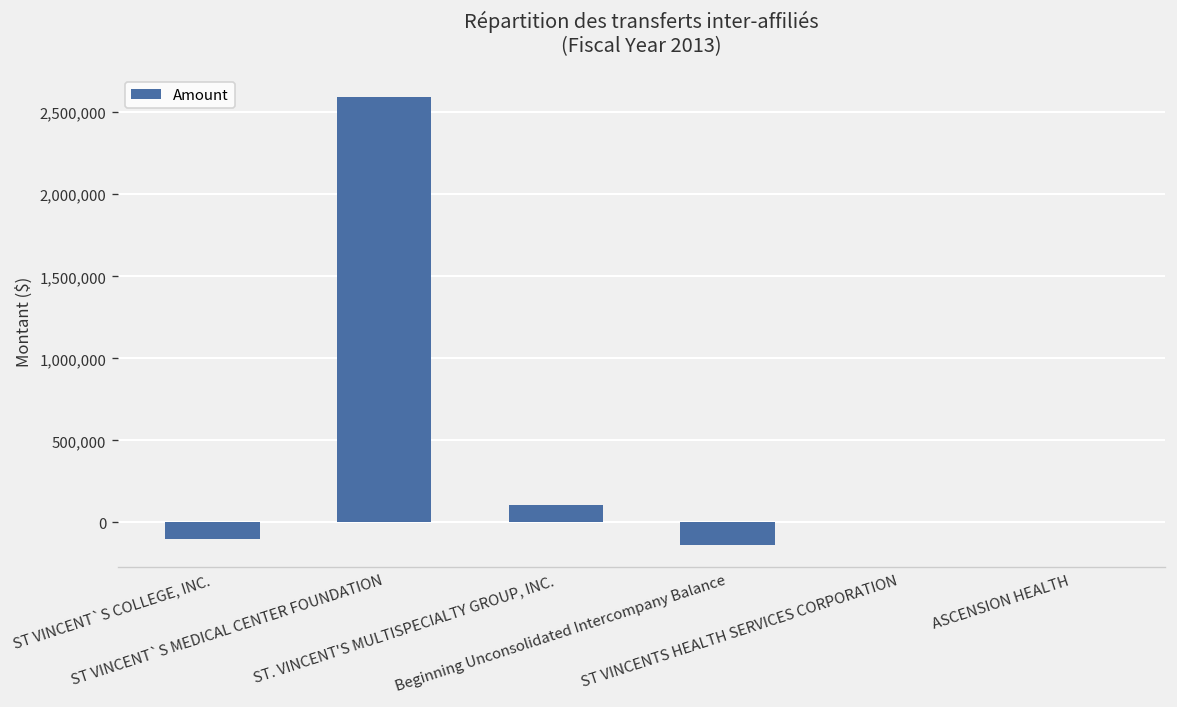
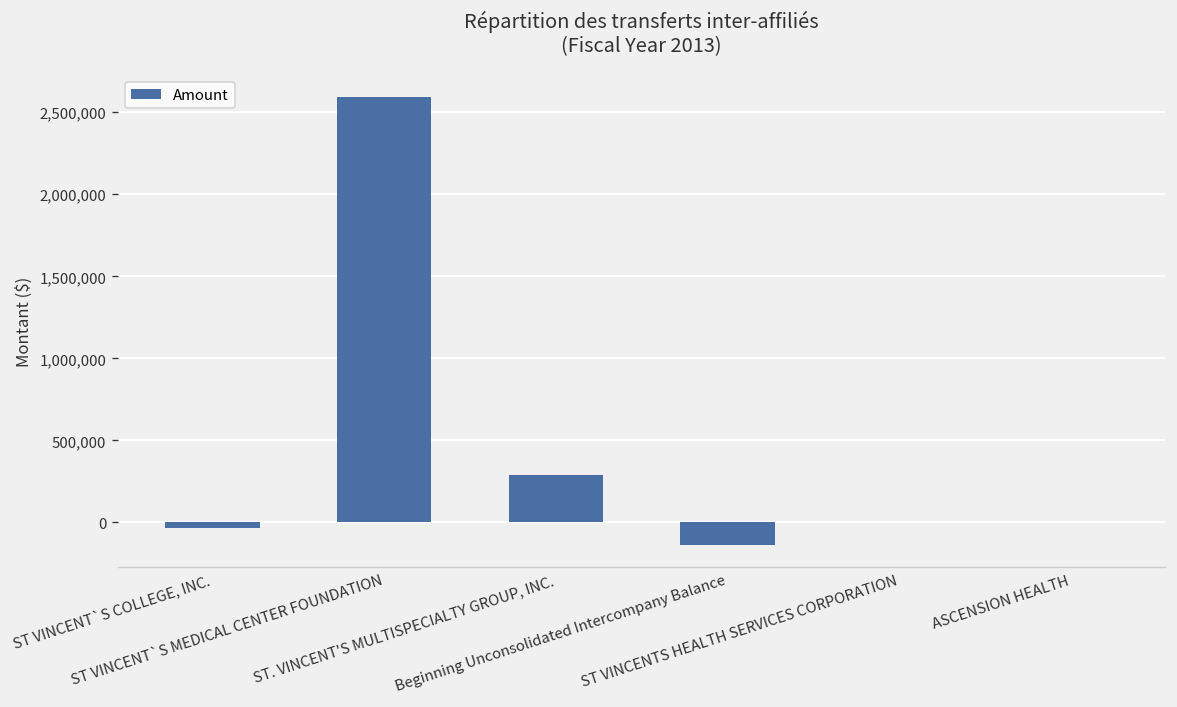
ST VINCENT`S COLLEGE, INC.: -100,000 -> -30,000
ST. VINCENT'S MULTISPECIALTY GROUP, INC.: 110,000 -> 290,000
